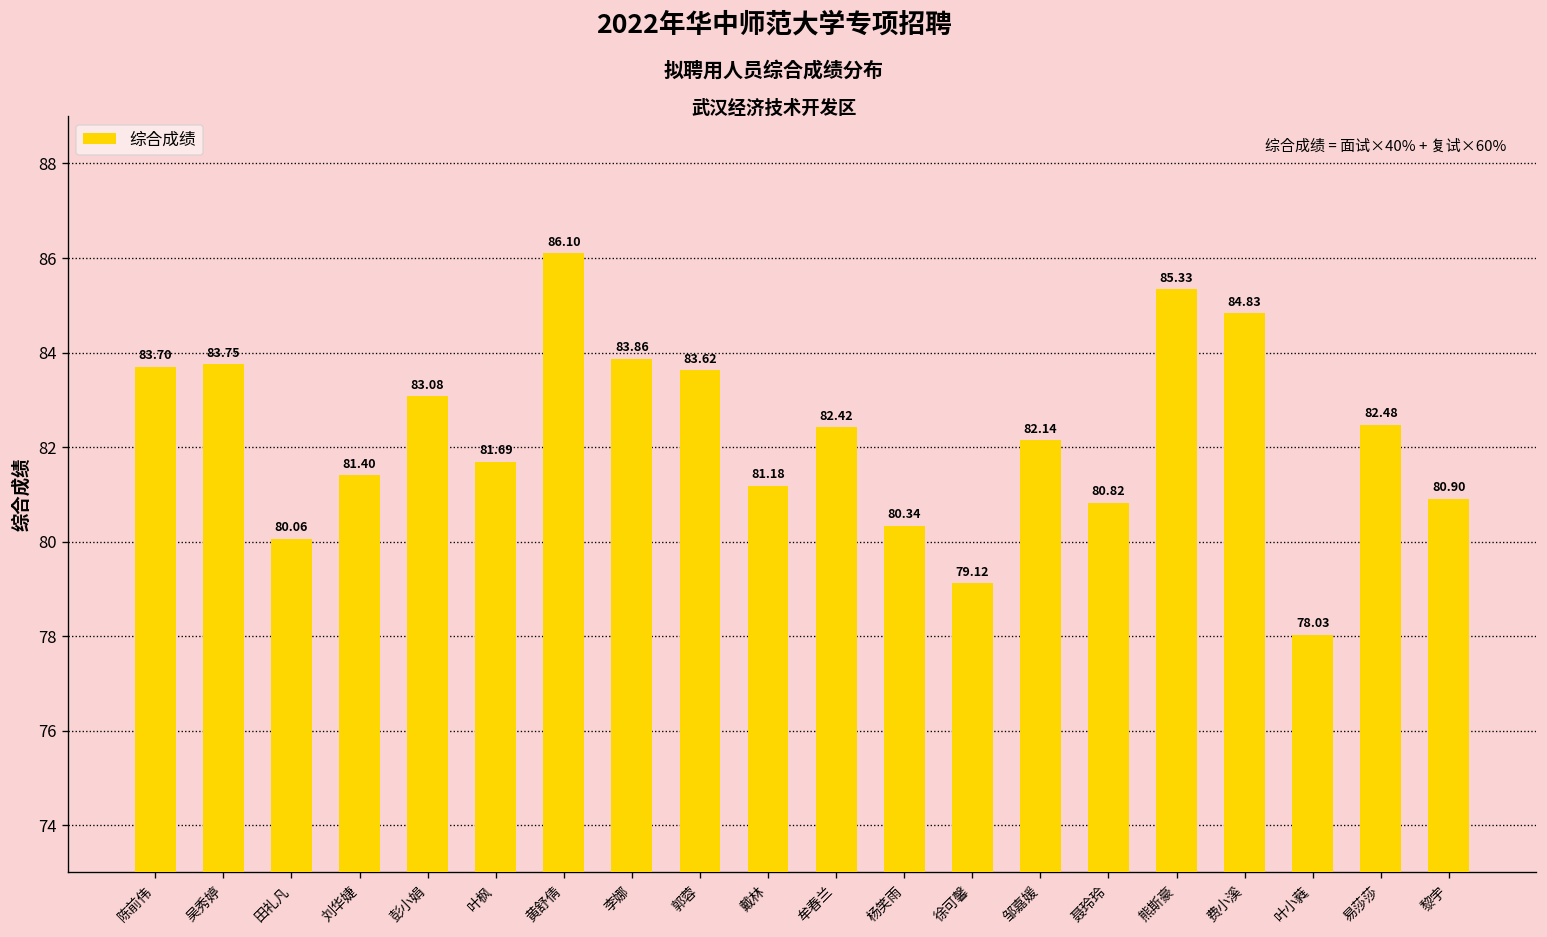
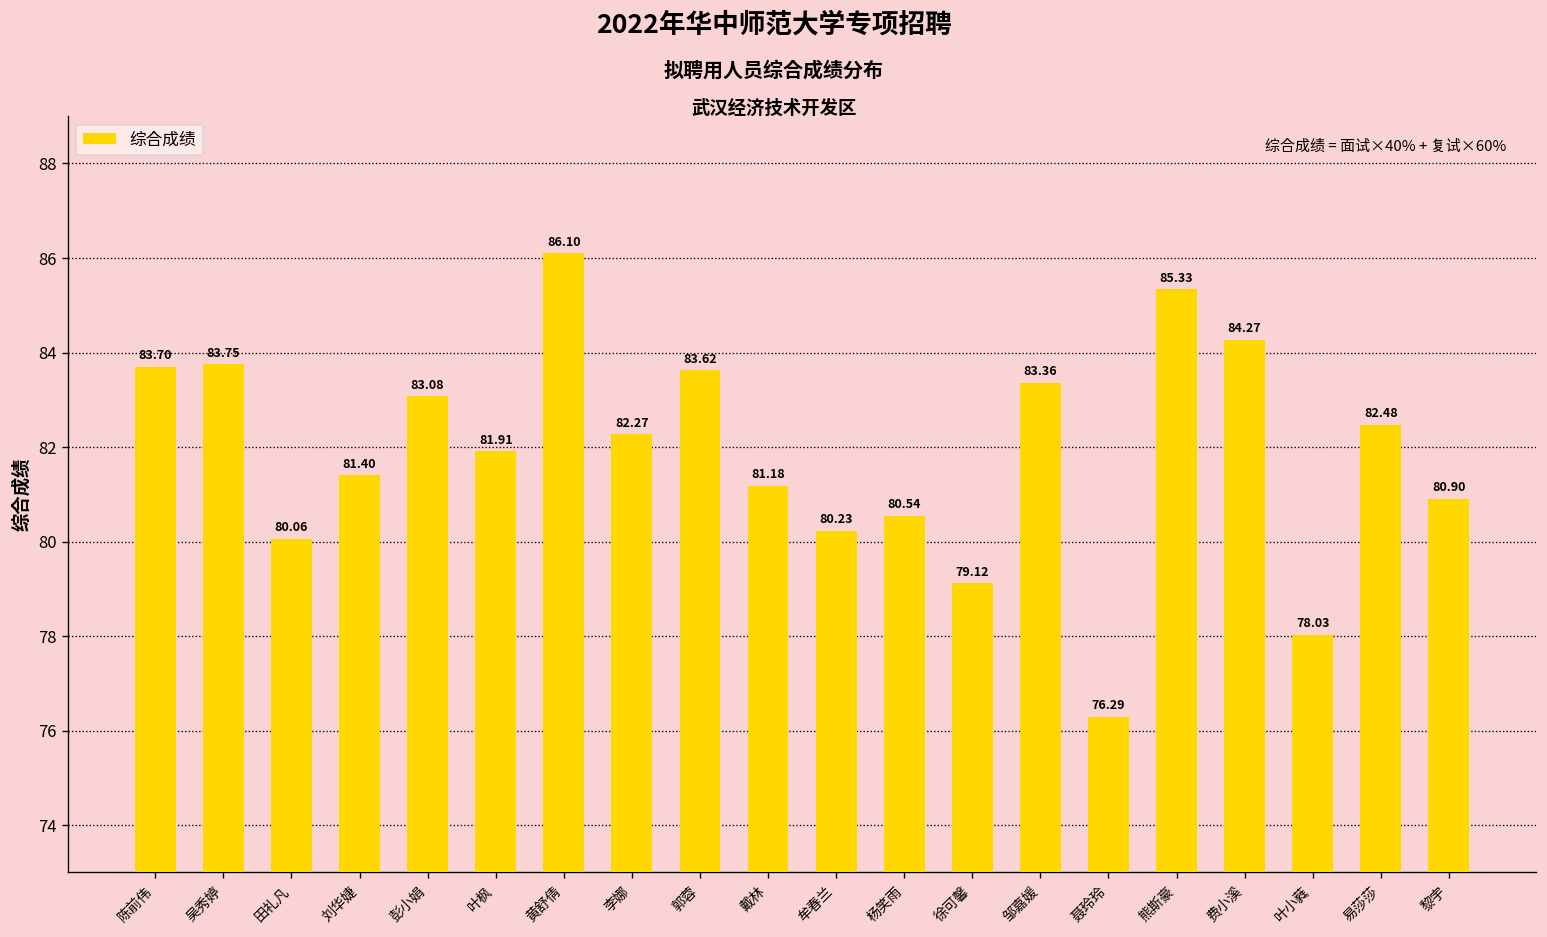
叶枫: 81.69 -> 81.91
李娜: 83.86 -> 82.27
牟春兰: 82.42 -> 80.23
杨笑雨: 80.34 -> 80.54
邹嘉媛: 82.14 -> 83.36
聂玲玲: 80.82 -> 76.29
费小溪: 84.83 -> 84.27
